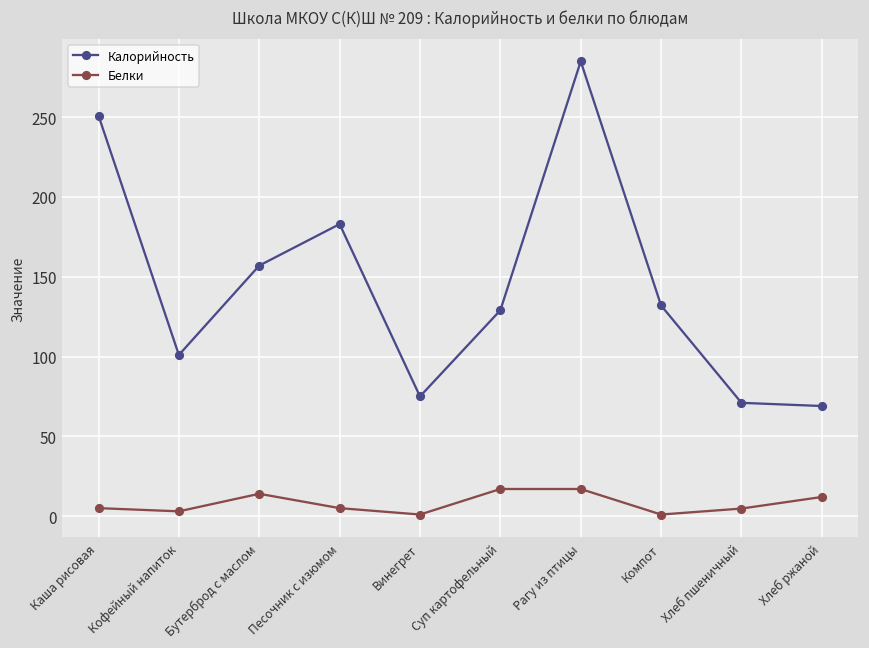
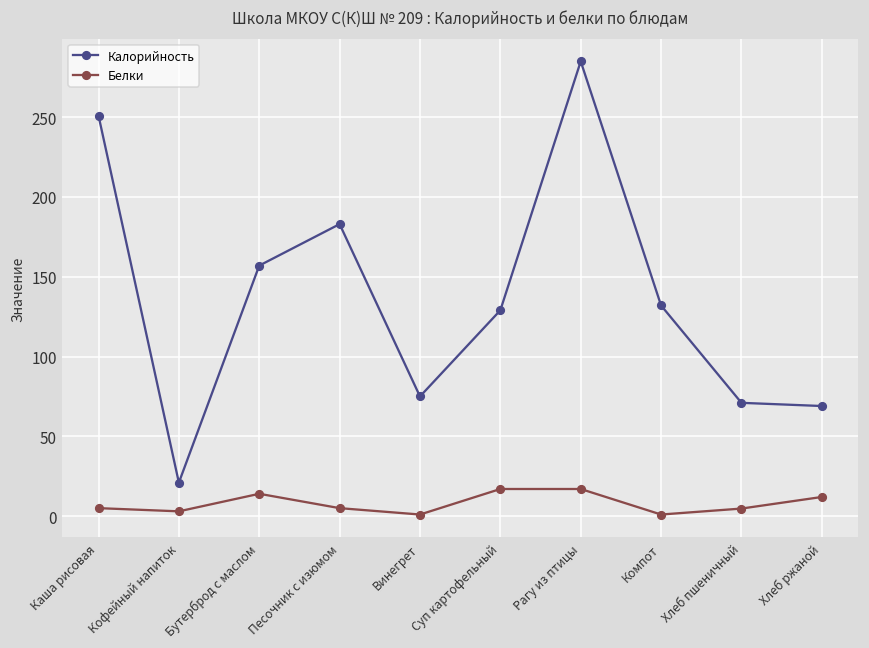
Калорийность, Кофейный напиток: 101 -> 21
